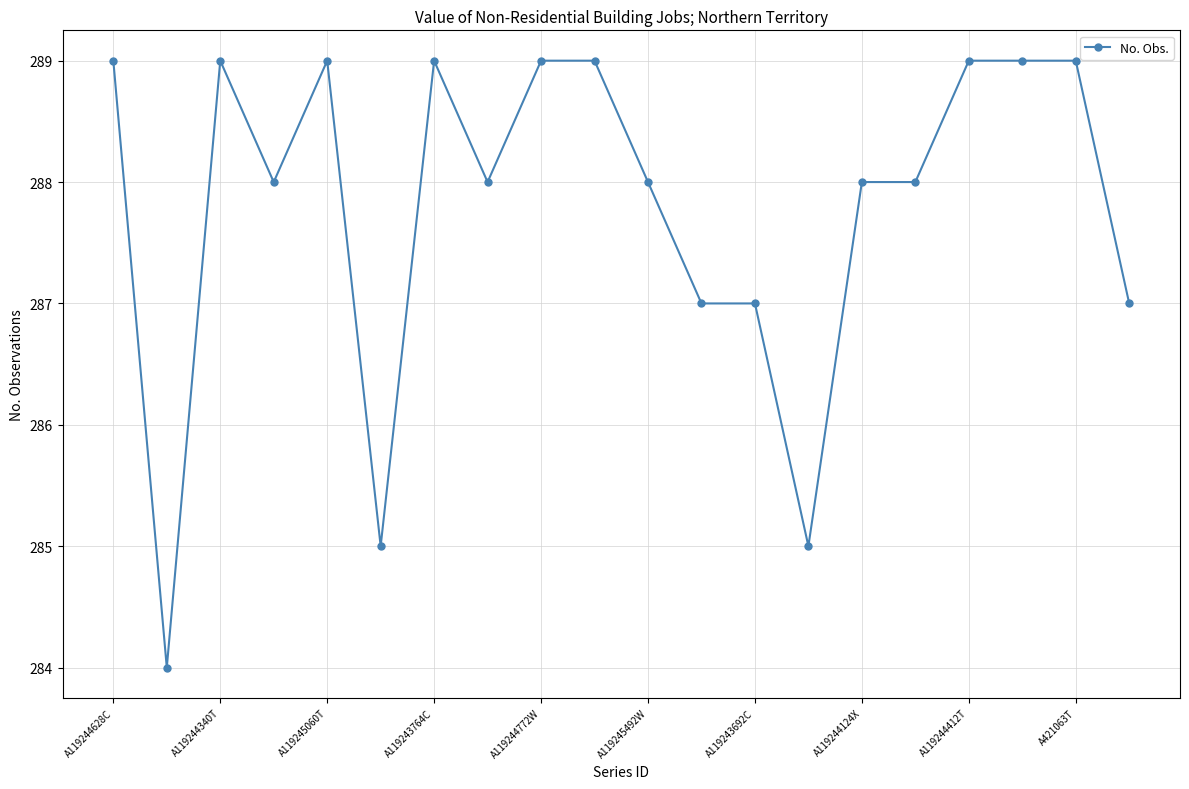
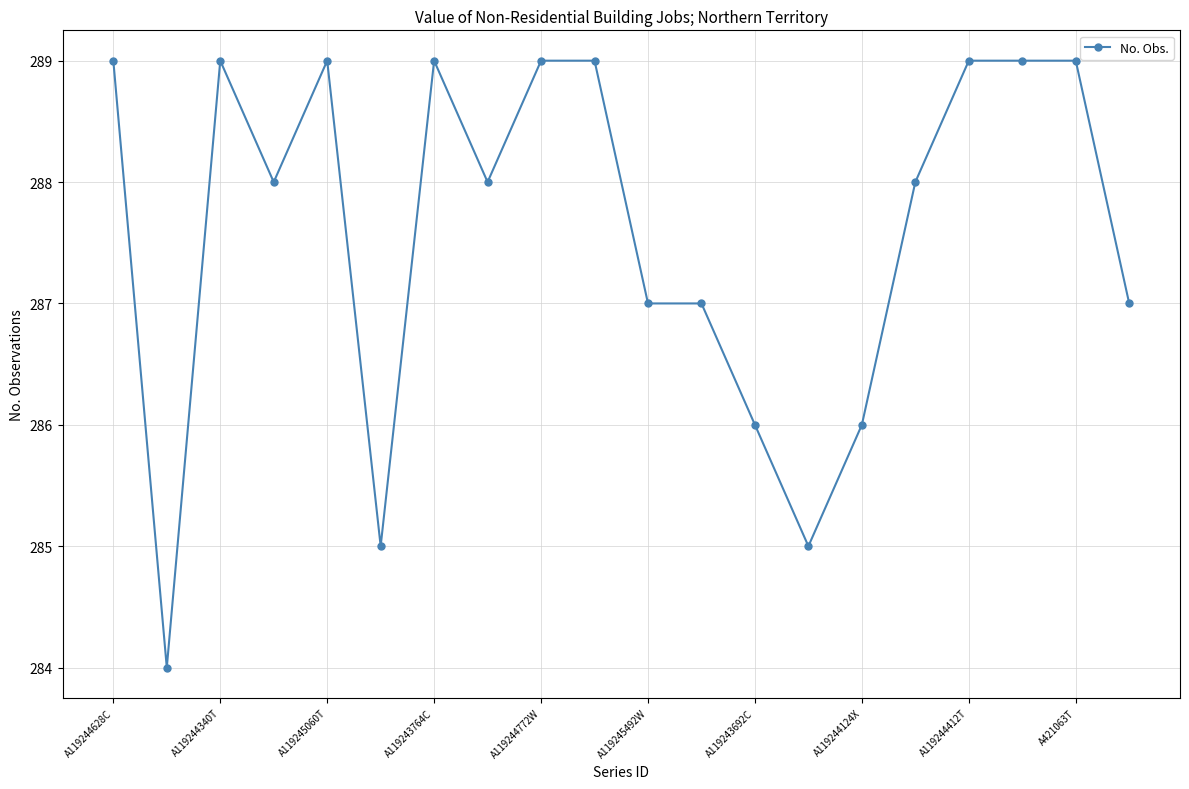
A119245492W: 288 -> 287
A119243692C: 287 -> 286
A119244124X: 288 -> 286
